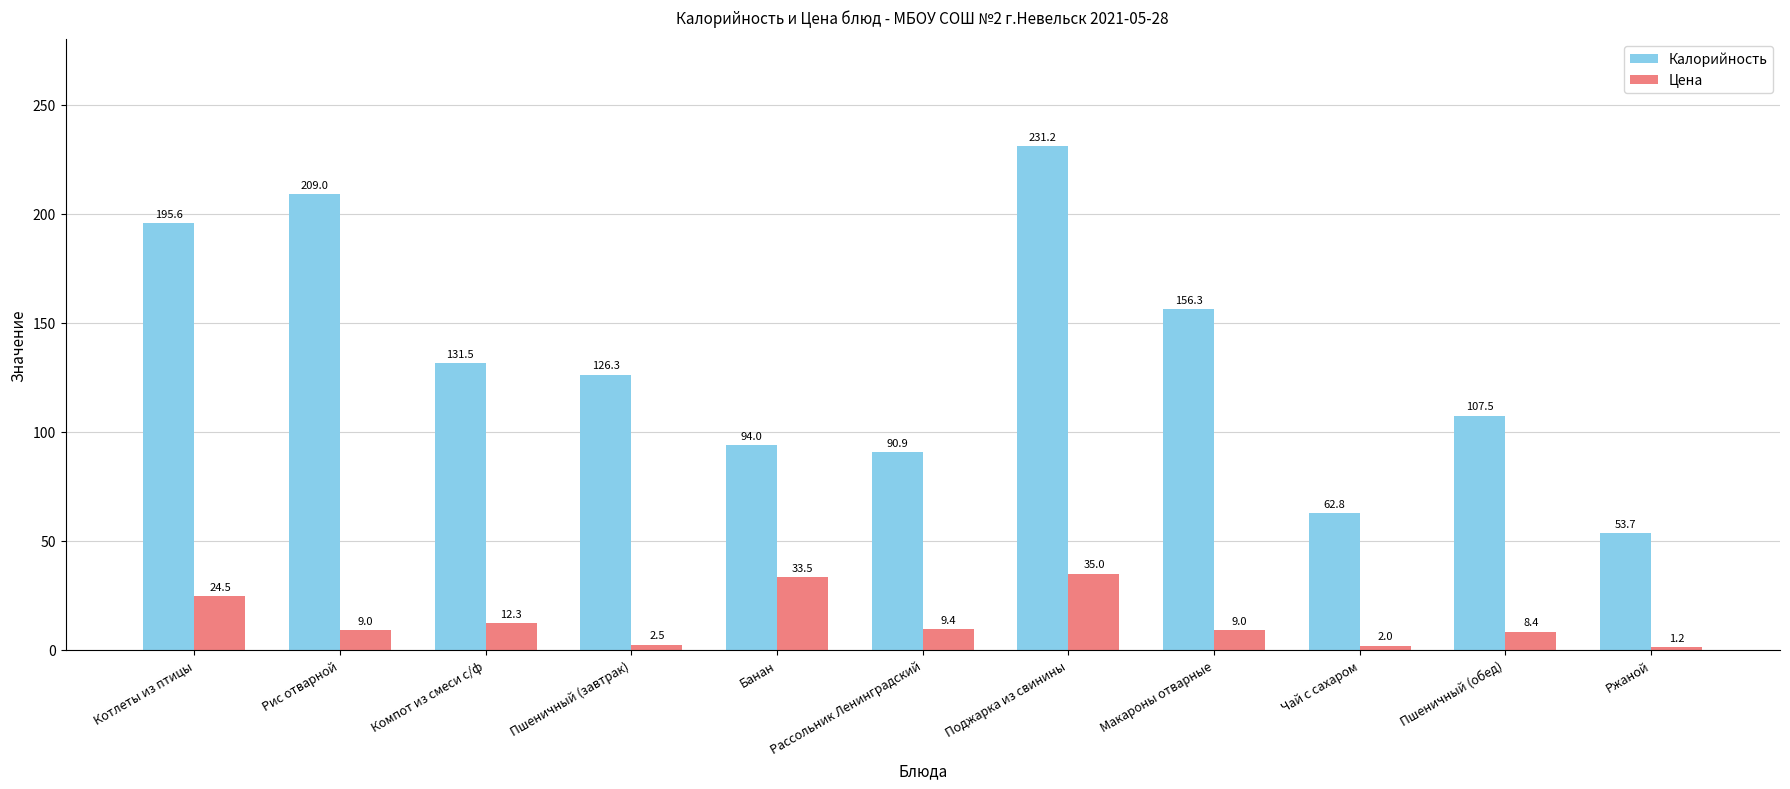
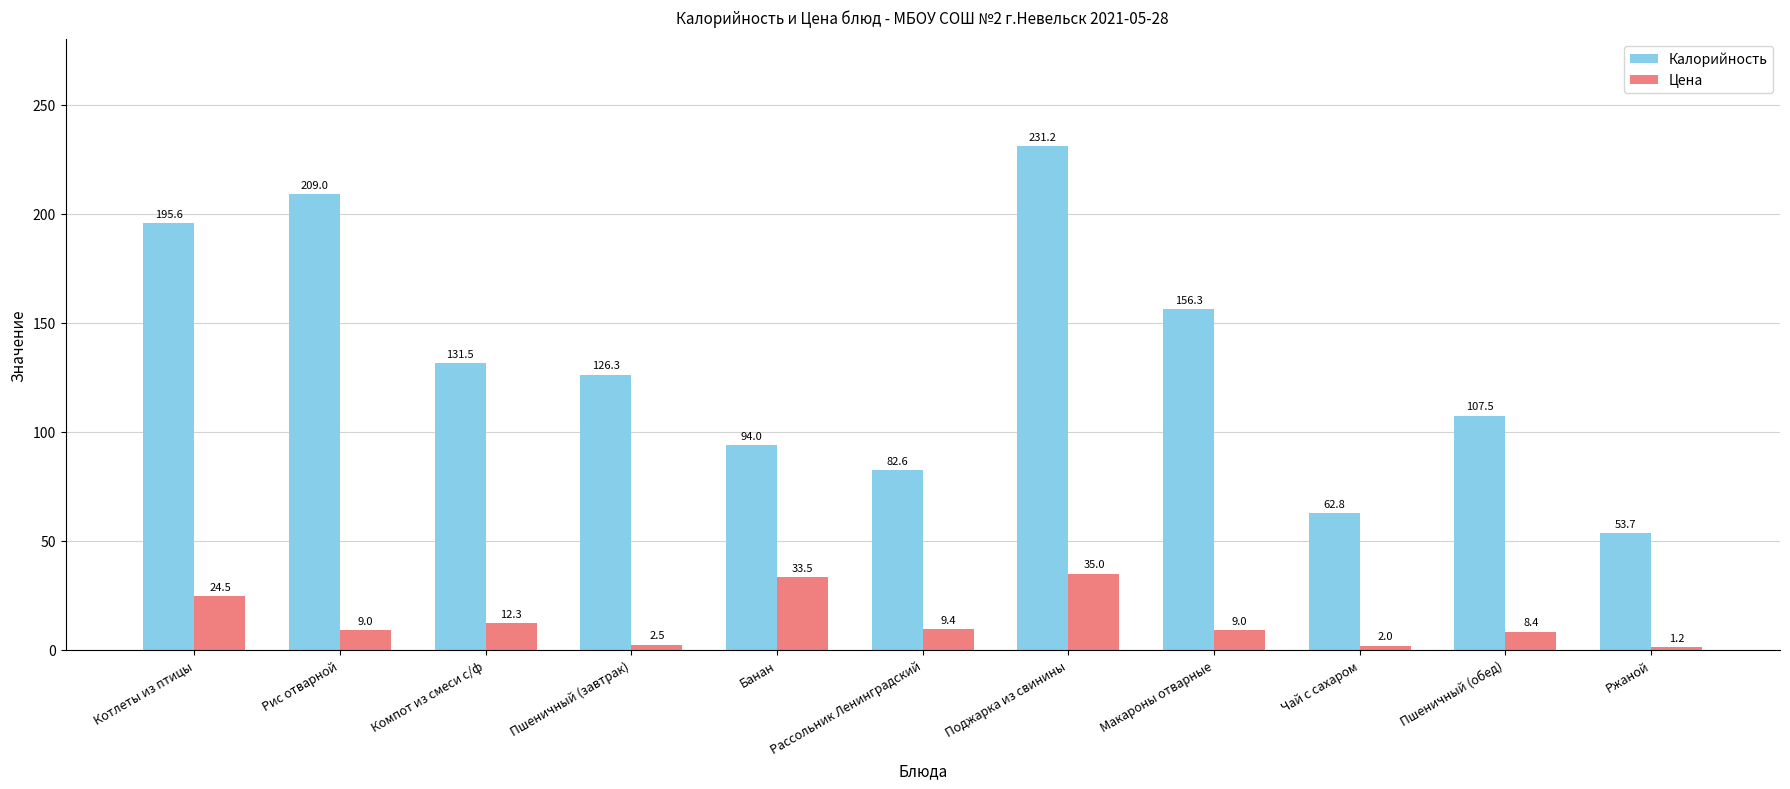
Калорийность, Рассольник Ленинградский: 90.9 -> 82.6
